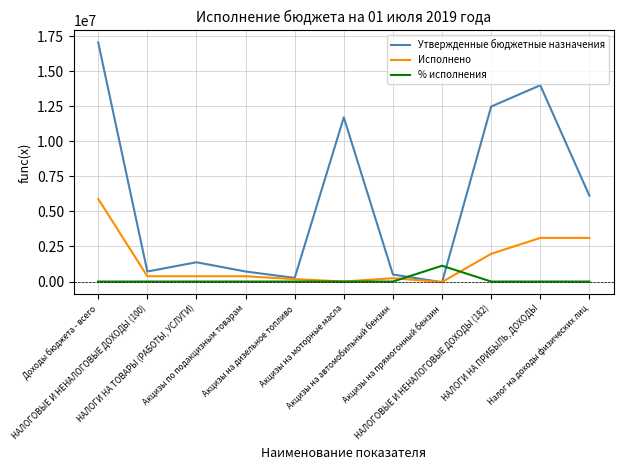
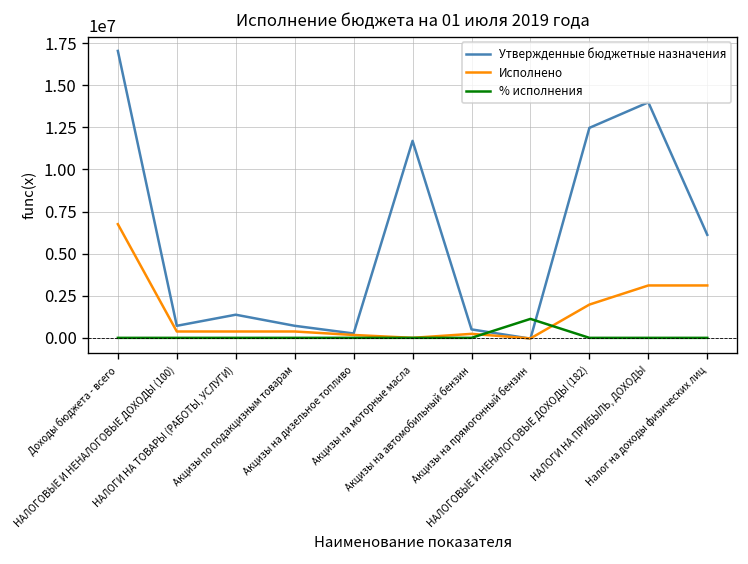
Исполнено, Доходы бюджета - всего: 5900000 -> 6800000
